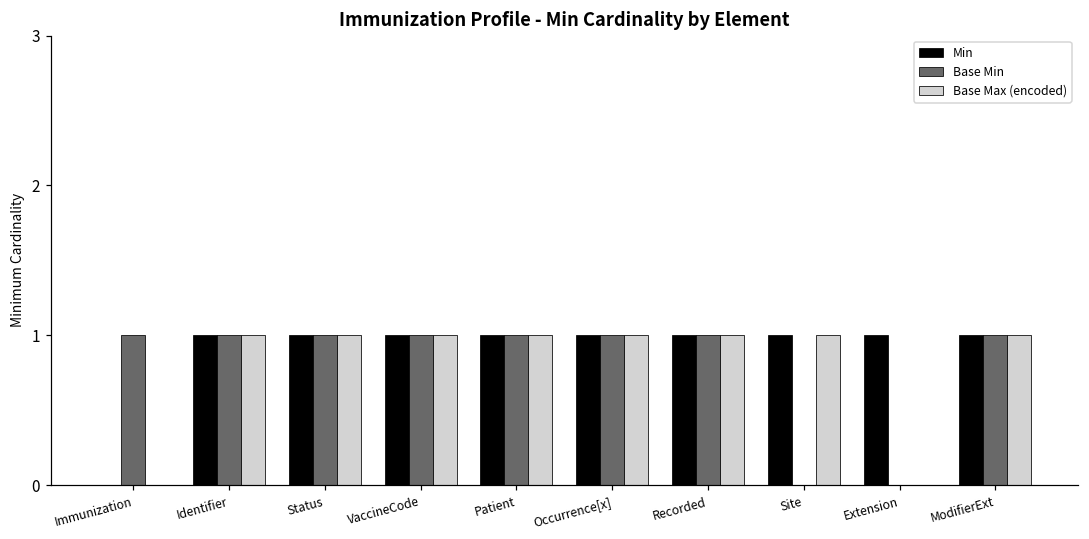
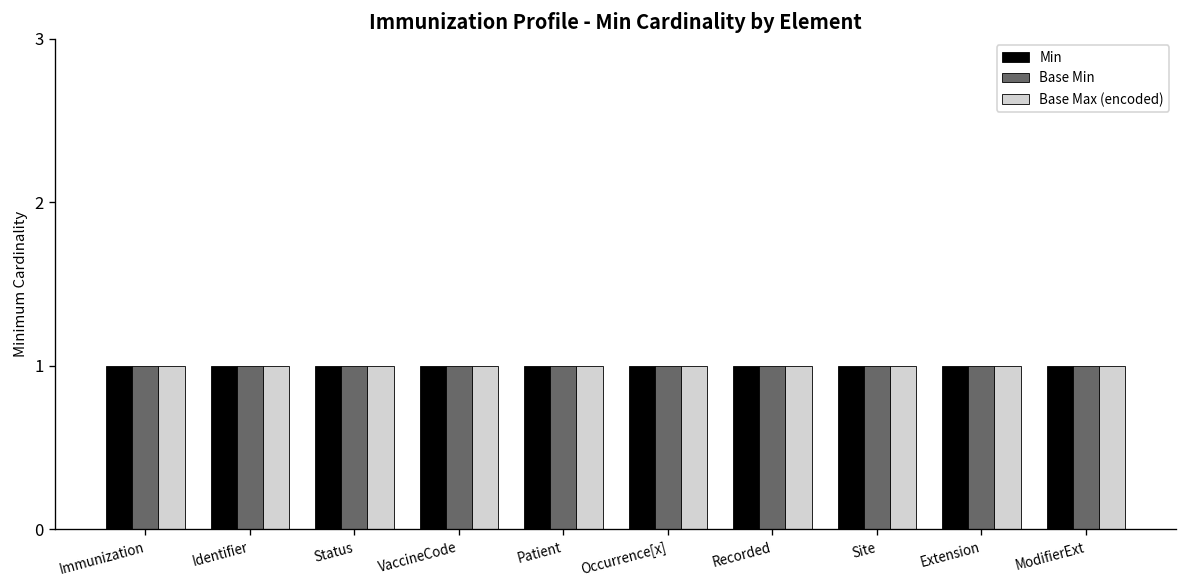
Min, Immunization: 0 -> 1
Base Max (encoded), Immunization: 0 -> 1
Base Min, Site: 0 -> 1
Base Min, Extension: 0 -> 1
Base Max (encoded), Extension: 0 -> 1
